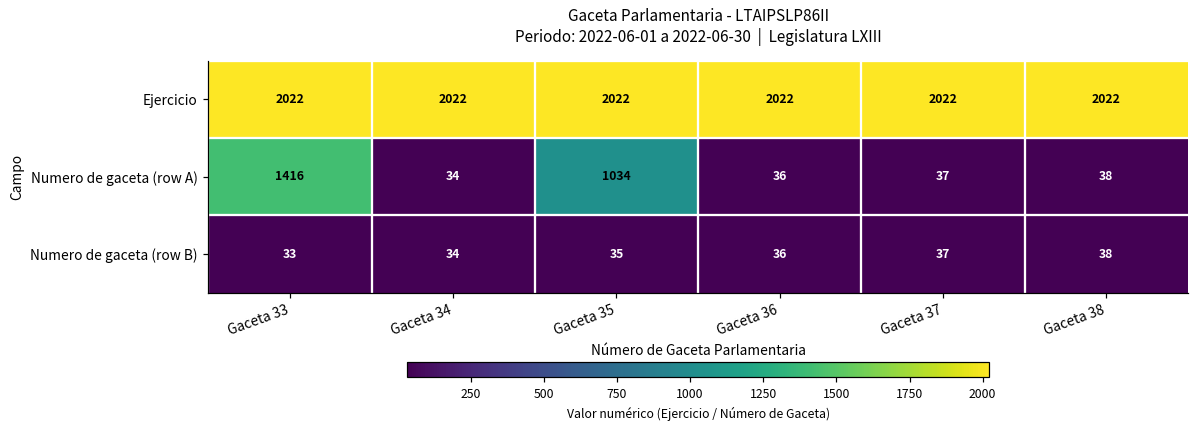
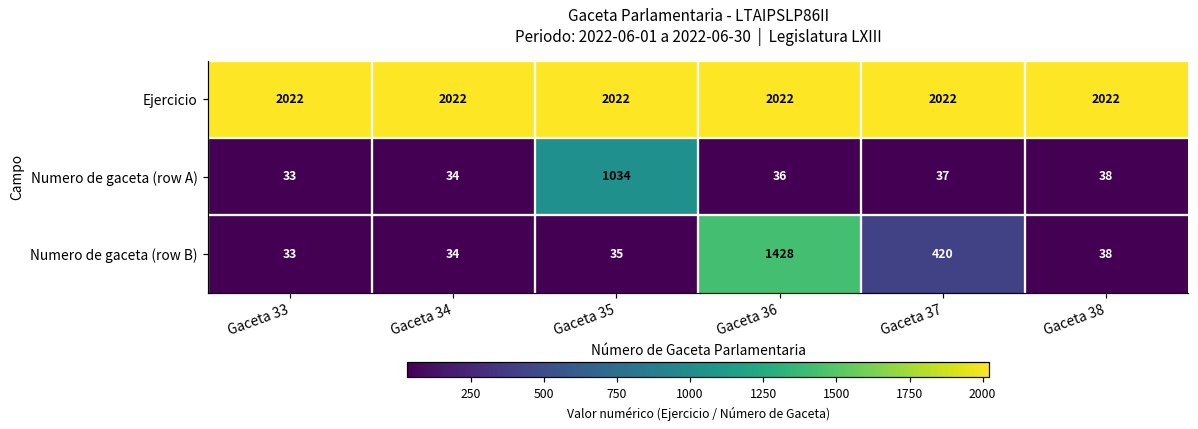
Numero de gaceta (row A), Gaceta 33: 1416 -> 33
Numero de gaceta (row B), Gaceta 36: 36 -> 1428
Numero de gaceta (row B), Gaceta 37: 37 -> 420
